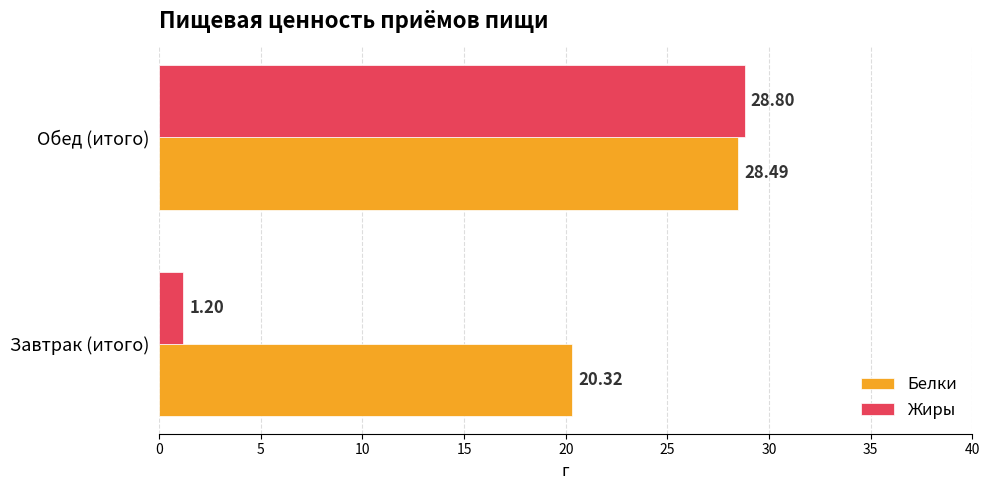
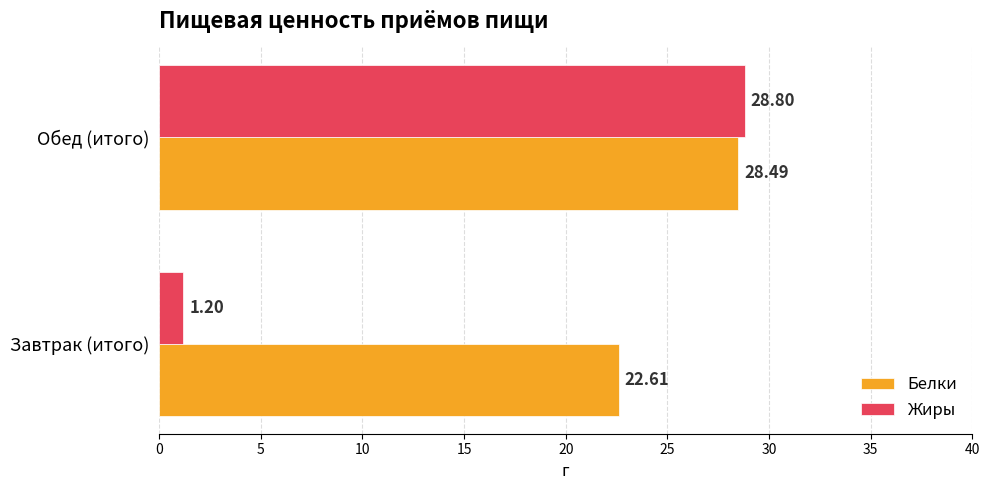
Белки, Завтрак (итого): 20.32 -> 22.61
